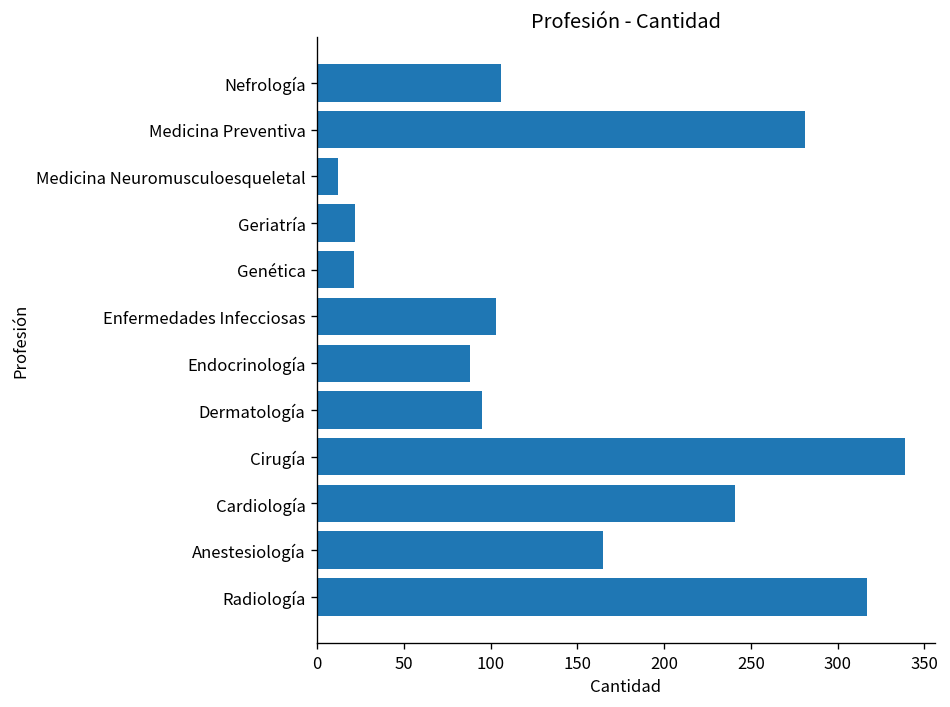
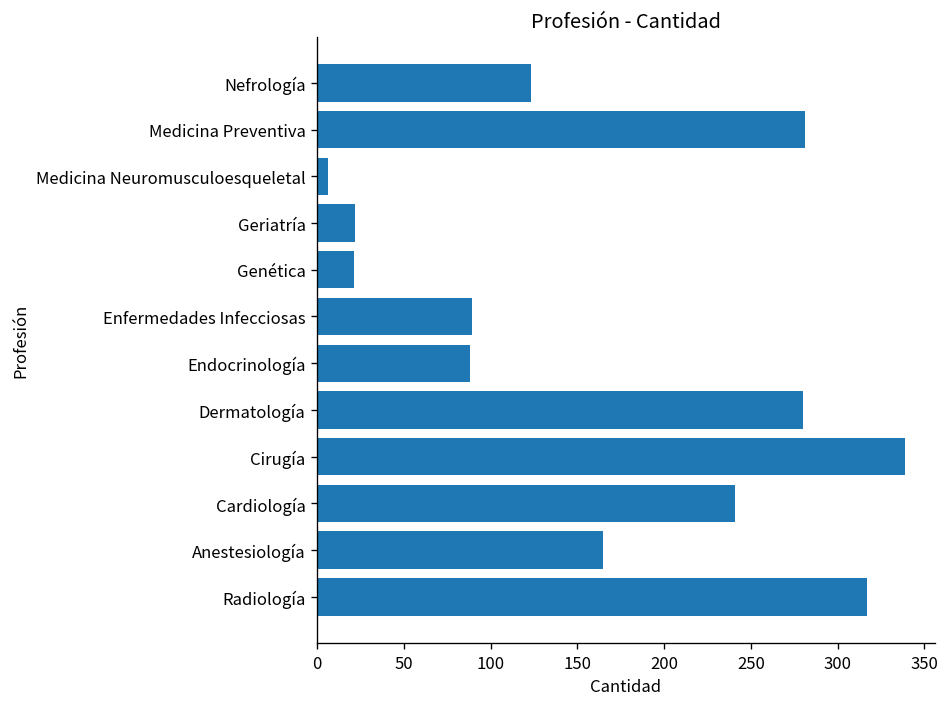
Nefrología: 106 -> 123
Medicina Neuromusculoesqueletal: 12 -> 6
Enfermedades Infecciosas: 103 -> 89
Dermatología: 95 -> 280
